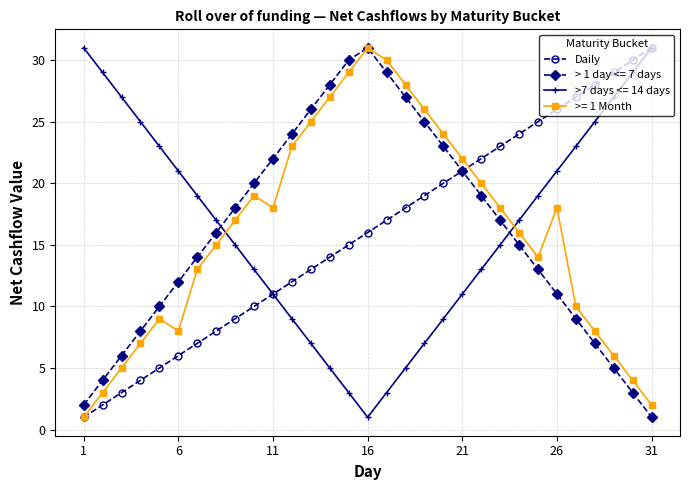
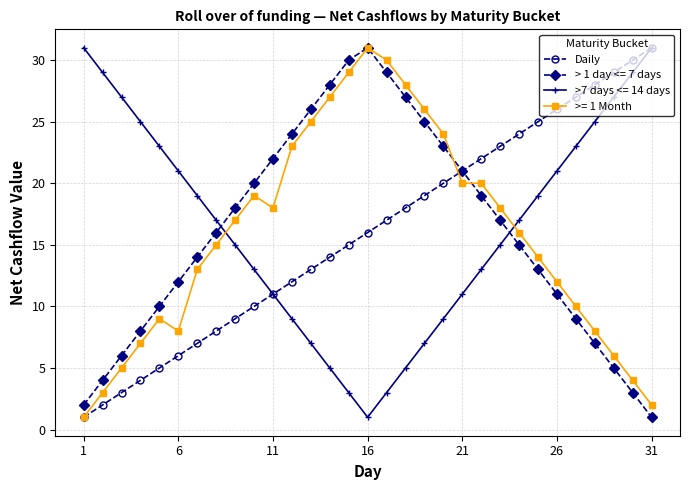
>= 1 Month, 21: 22 -> 20
>= 1 Month, 26: 18 -> 12
